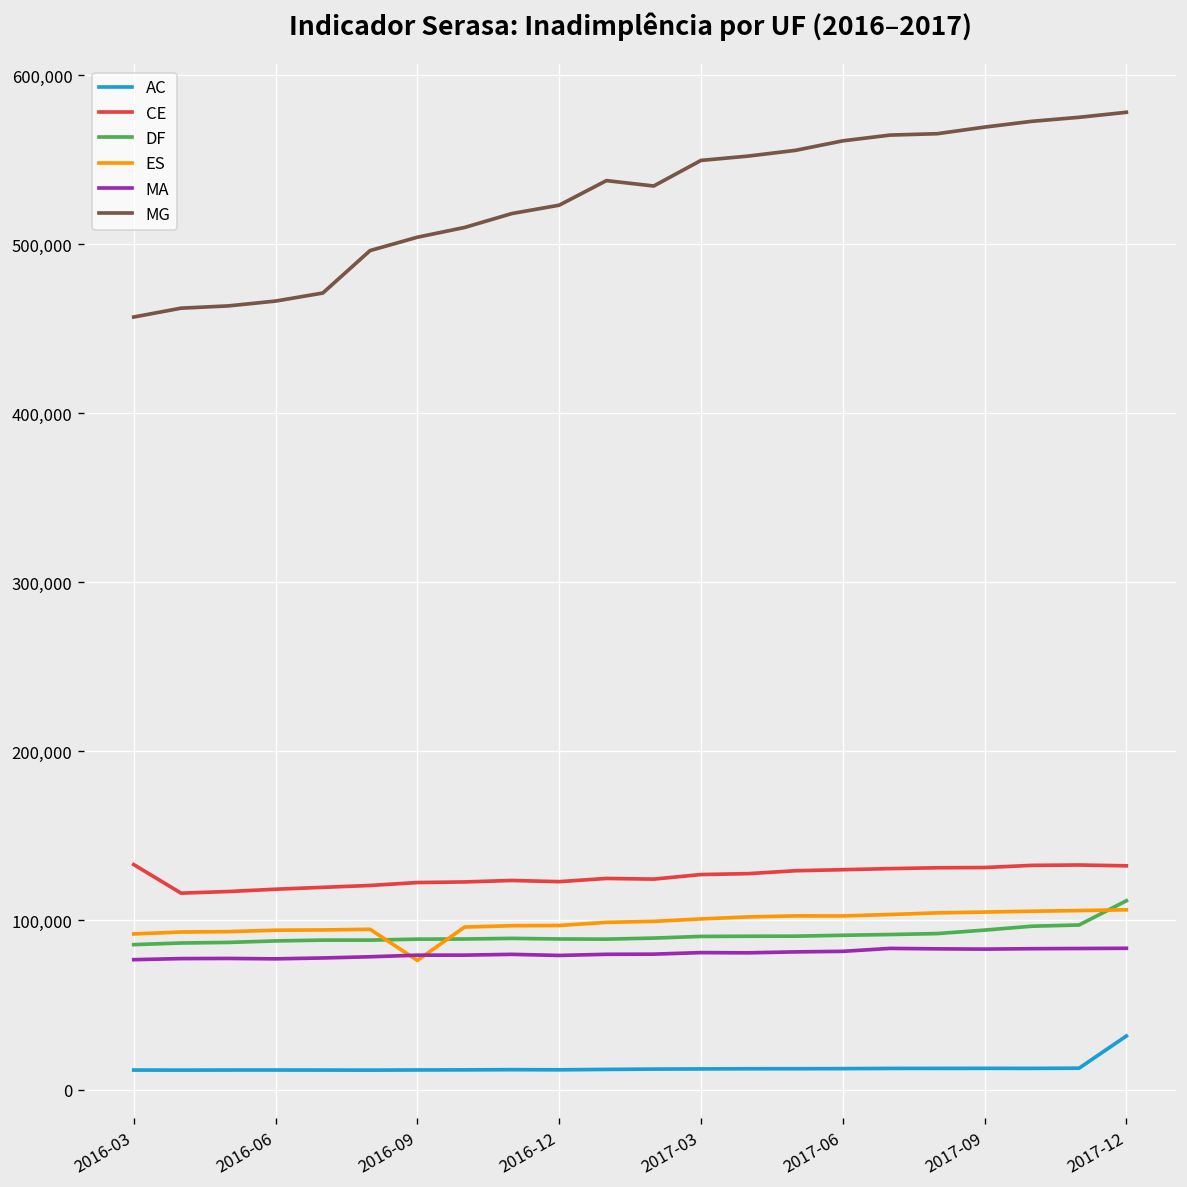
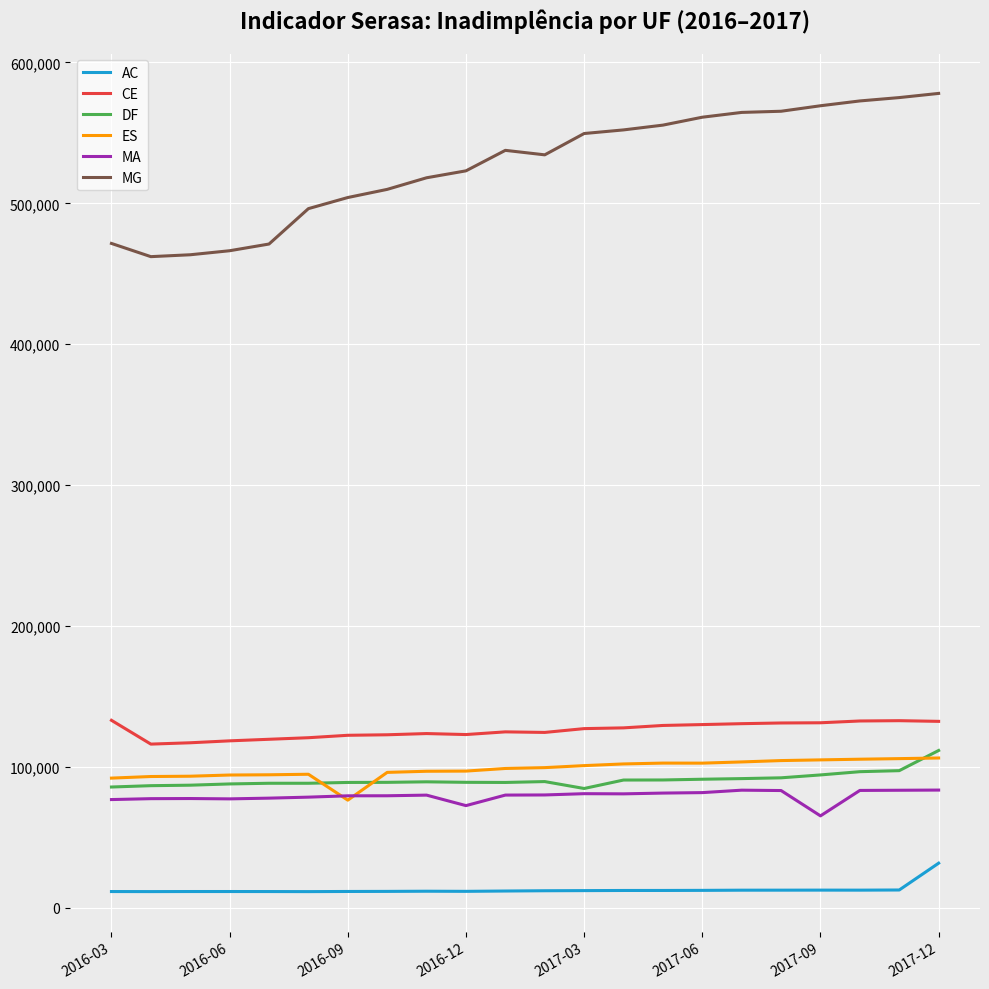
MG, 2016-03: 457,000 -> 472,000
MA, 2016-12: 79,000 -> 73,000
DF, 2017-03: 91,000 -> 85,000
MA, 2017-09: 83,000 -> 65,000
